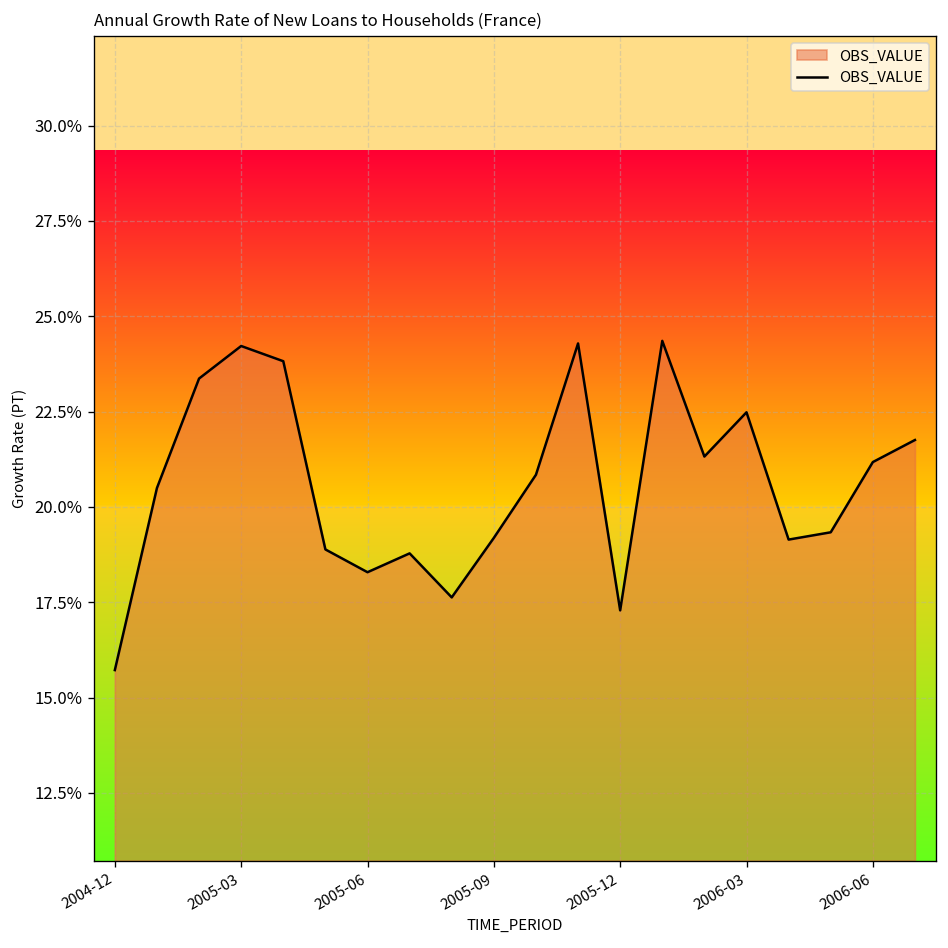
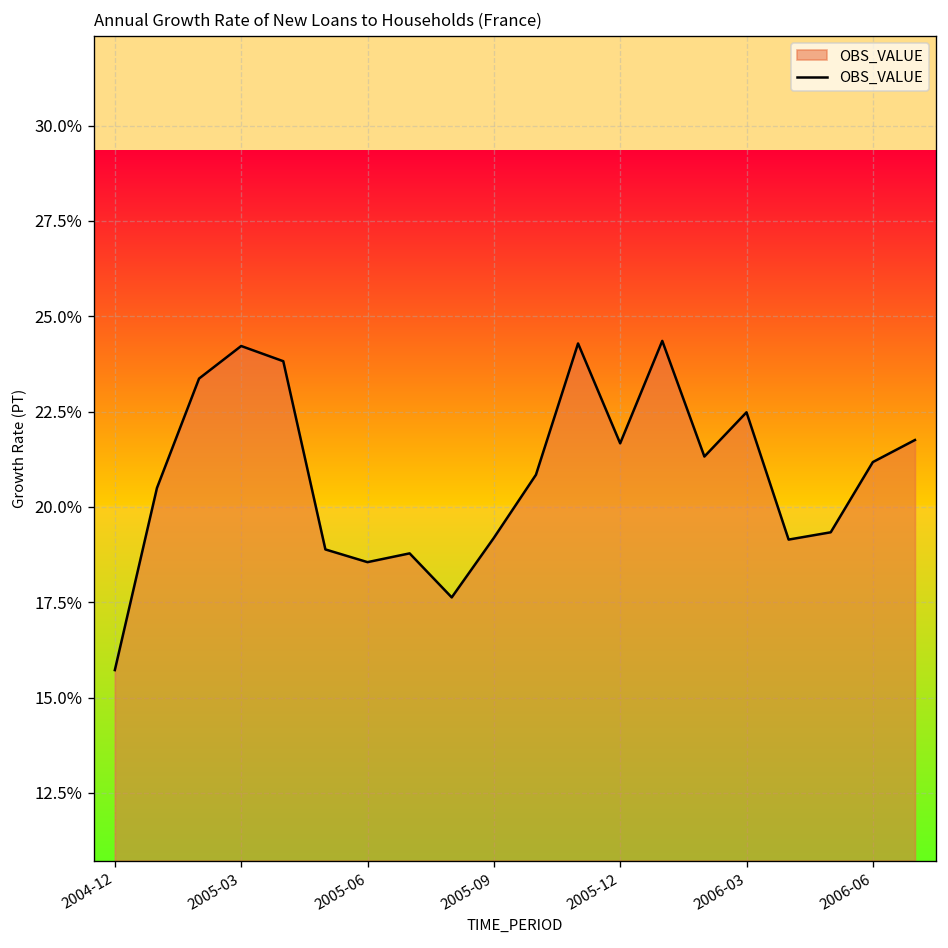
2005-06: 18.3% -> 18.6%
2005-12: 17.3% -> 21.7%
